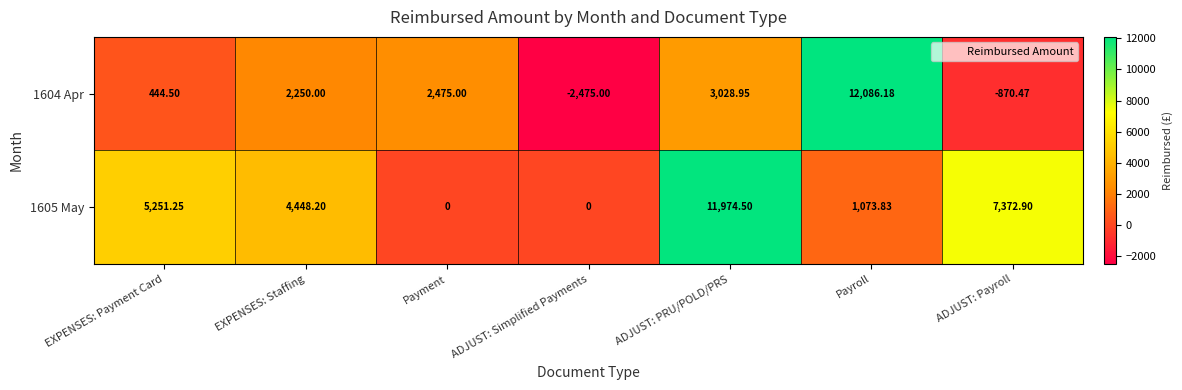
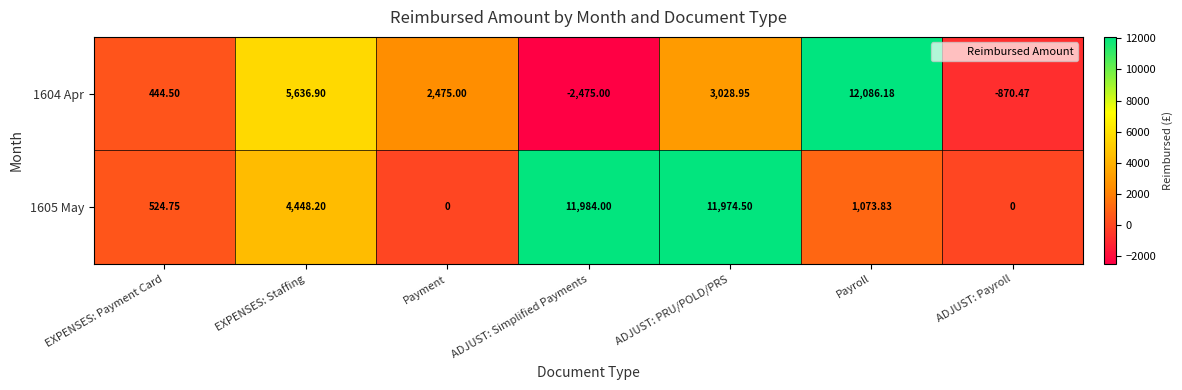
1604 Apr, EXPENSES: Staffing: 2,250.00 -> 5,636.90
1605 May, EXPENSES: Payment Card: 5,251.25 -> 524.75
1605 May, ADJUST: Simplified Payments: 0 -> 11,984.00
1605 May, ADJUST: Payroll: 7,372.90 -> 0
